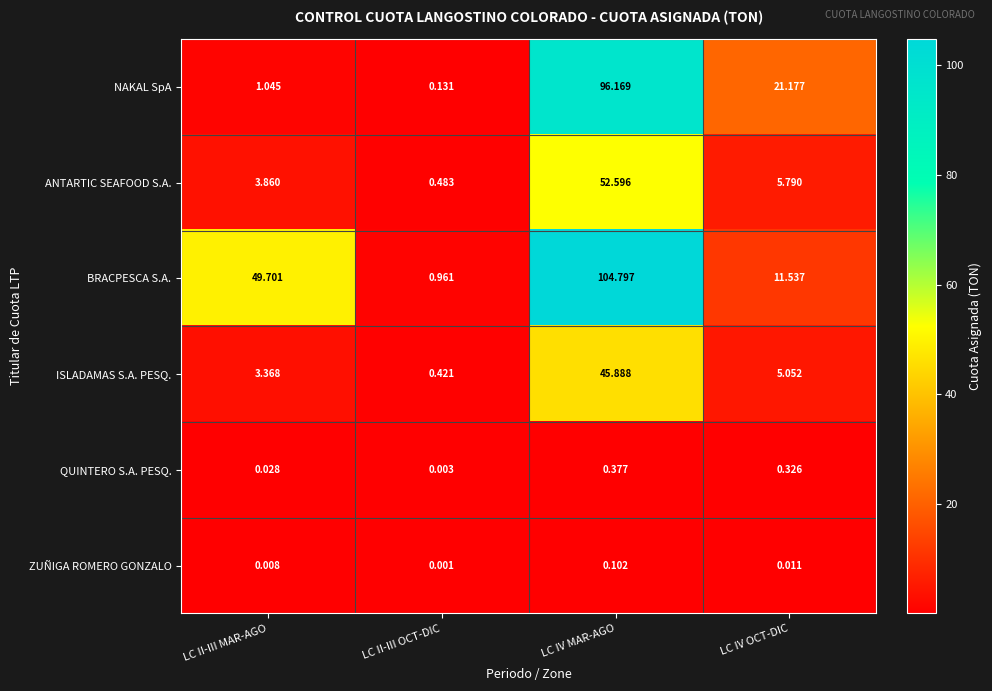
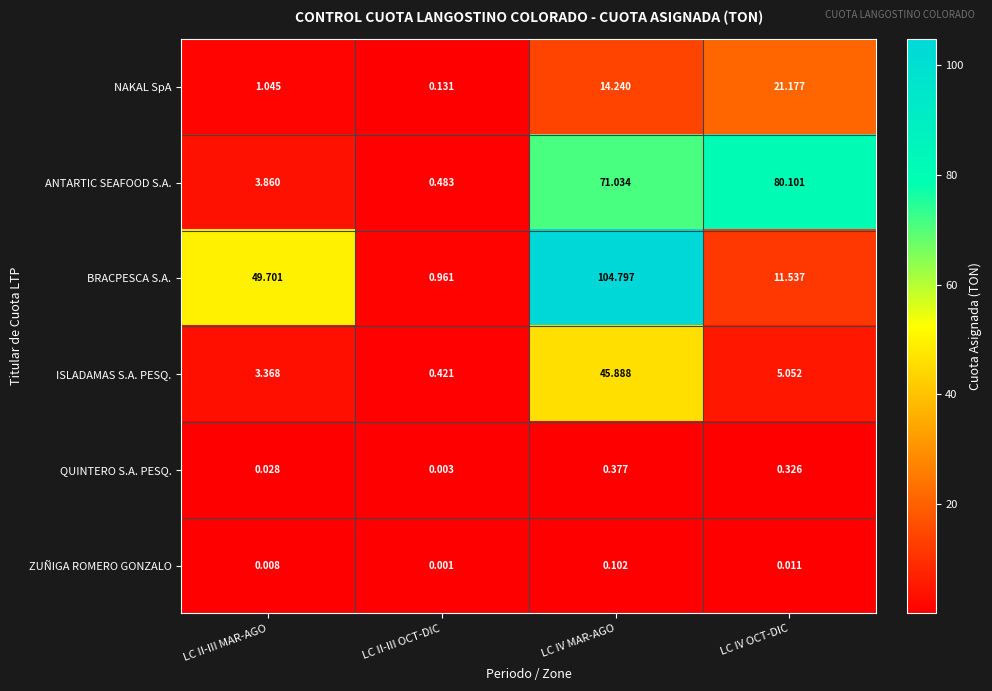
NAKAL SpA, LC IV MAR-AGO: 96.169 -> 14.240
ANTARTIC SEAFOOD S.A., LC IV MAR-AGO: 52.596 -> 71.034
ANTARTIC SEAFOOD S.A., LC IV OCT-DIC: 5.790 -> 80.101
